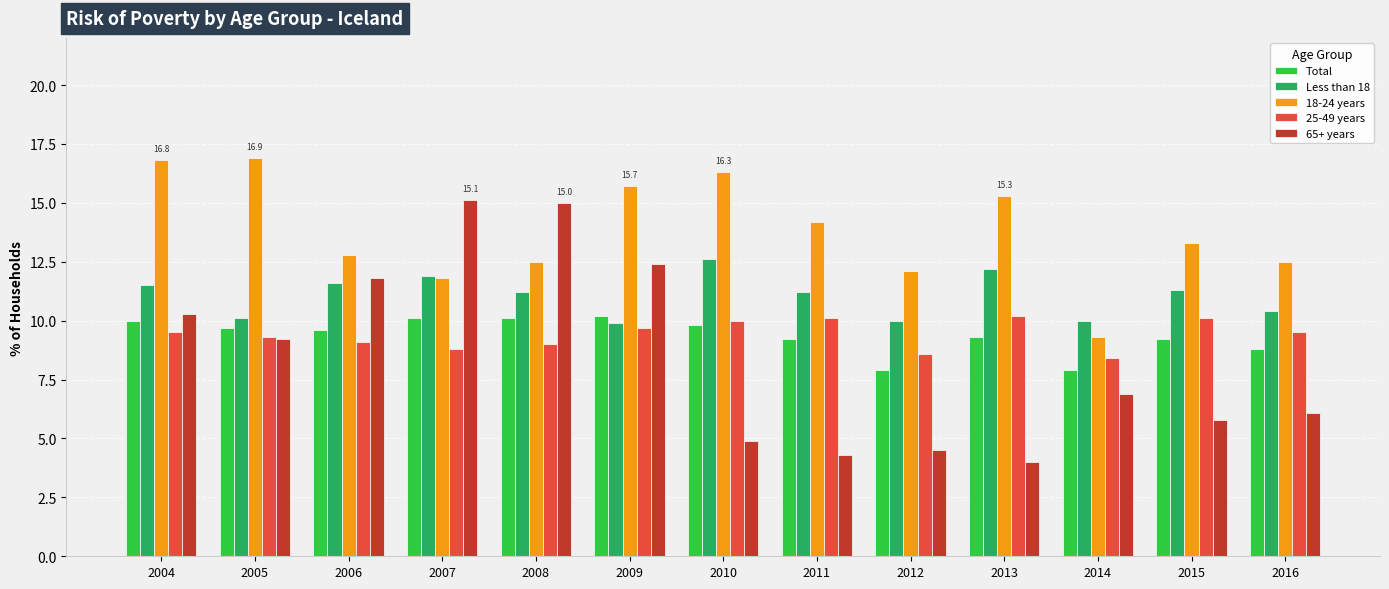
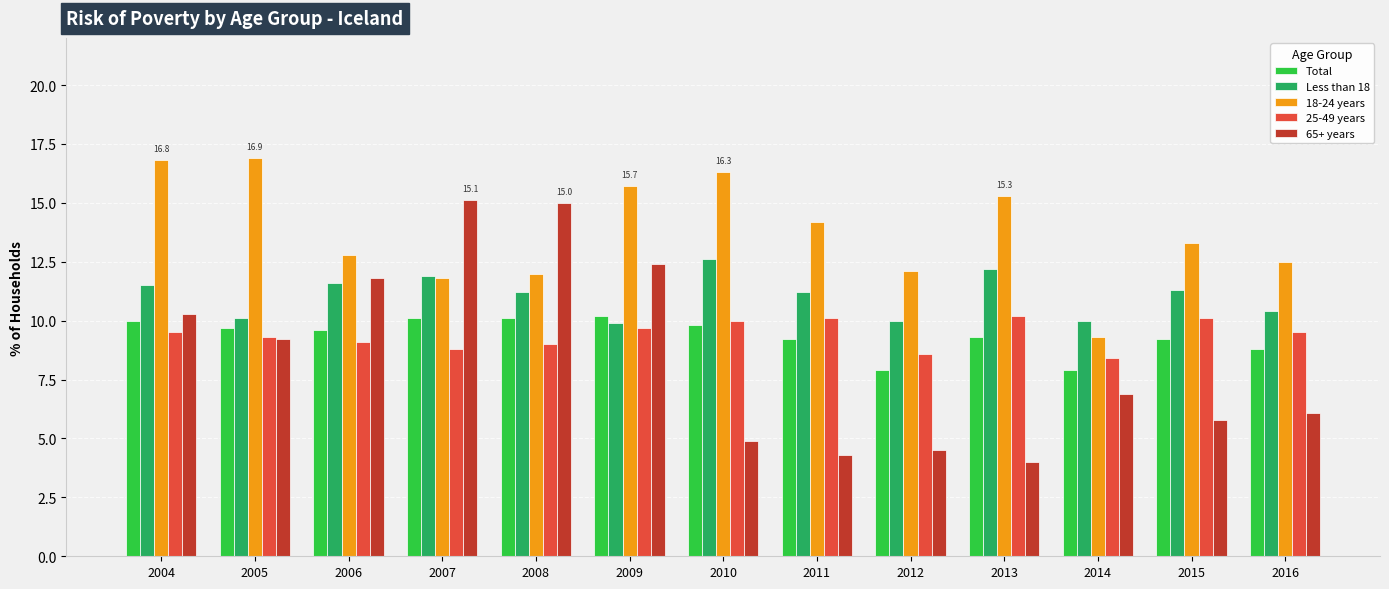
18-24 years, 2008: 12.5 -> 12.0
